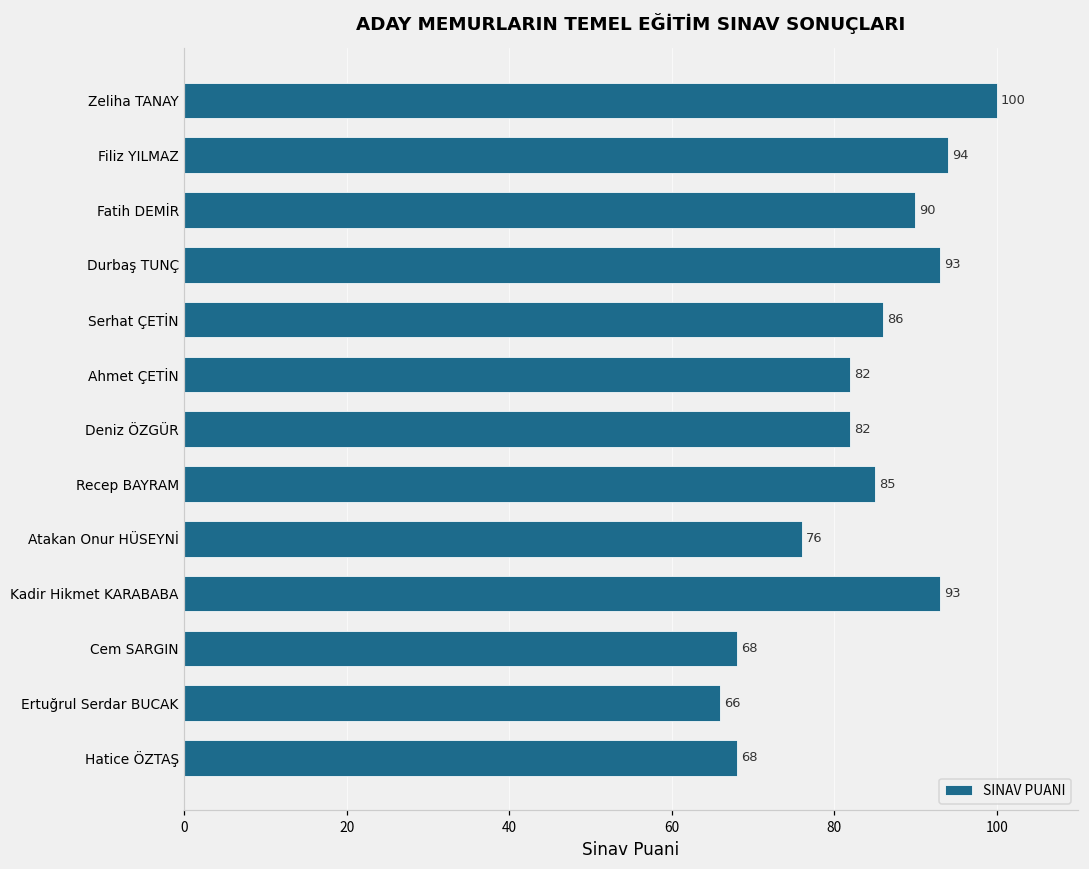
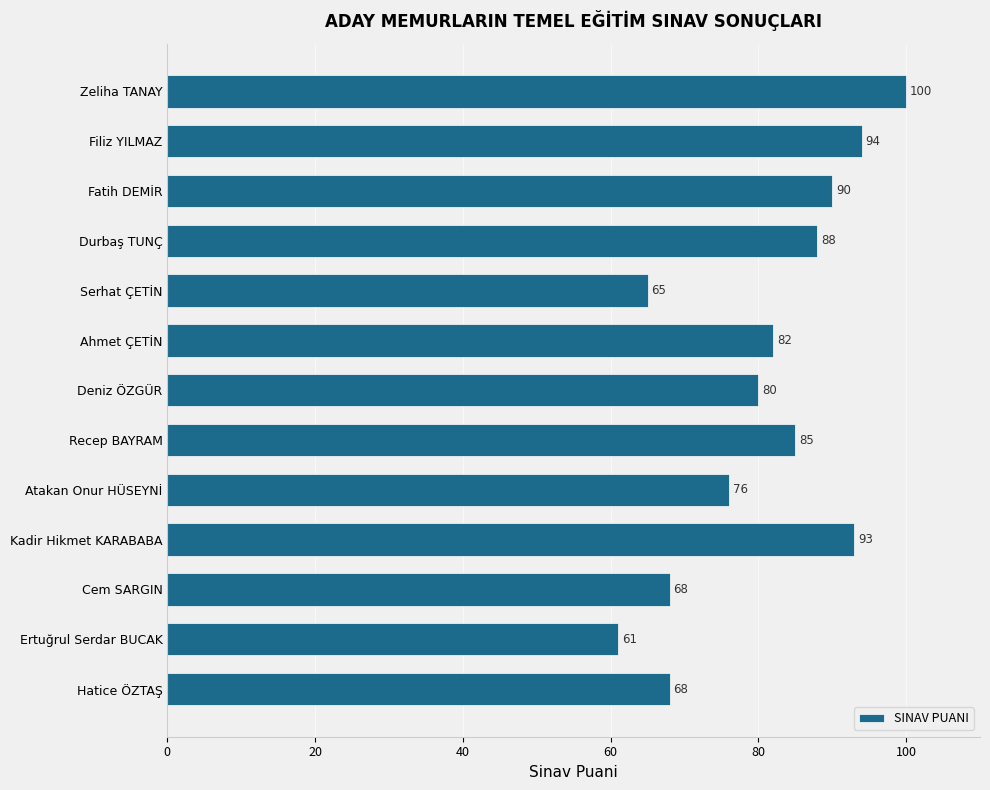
Durbaş TUNÇ: 93 -> 88
Serhat ÇETİN: 86 -> 65
Deniz ÖZGÜR: 82 -> 80
Ertuğrul Serdar BUCAK: 66 -> 61
